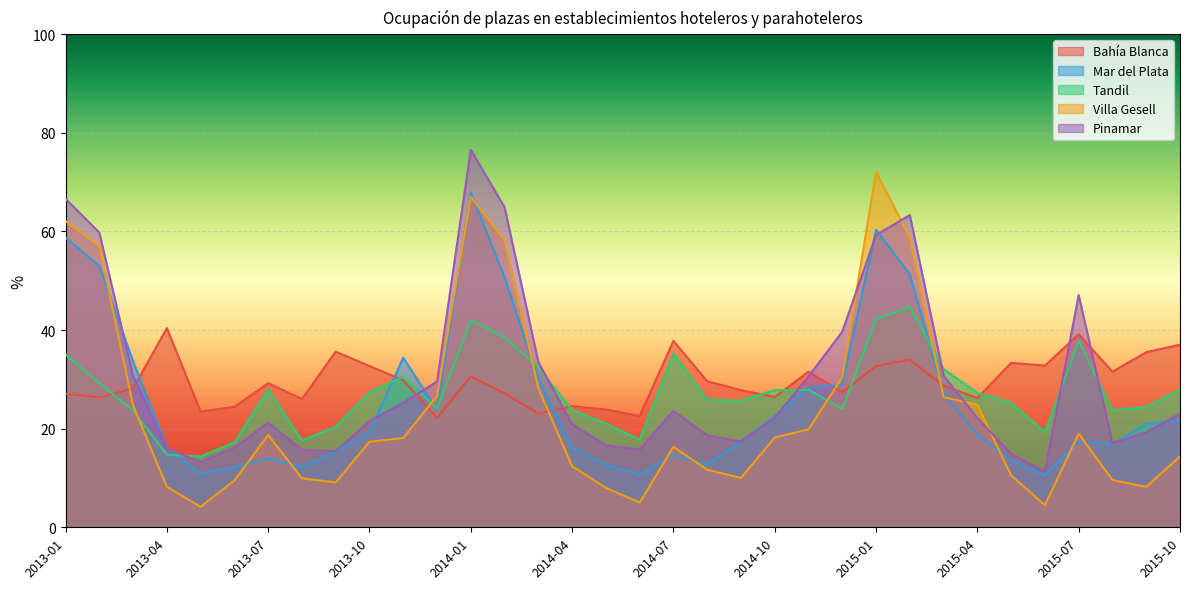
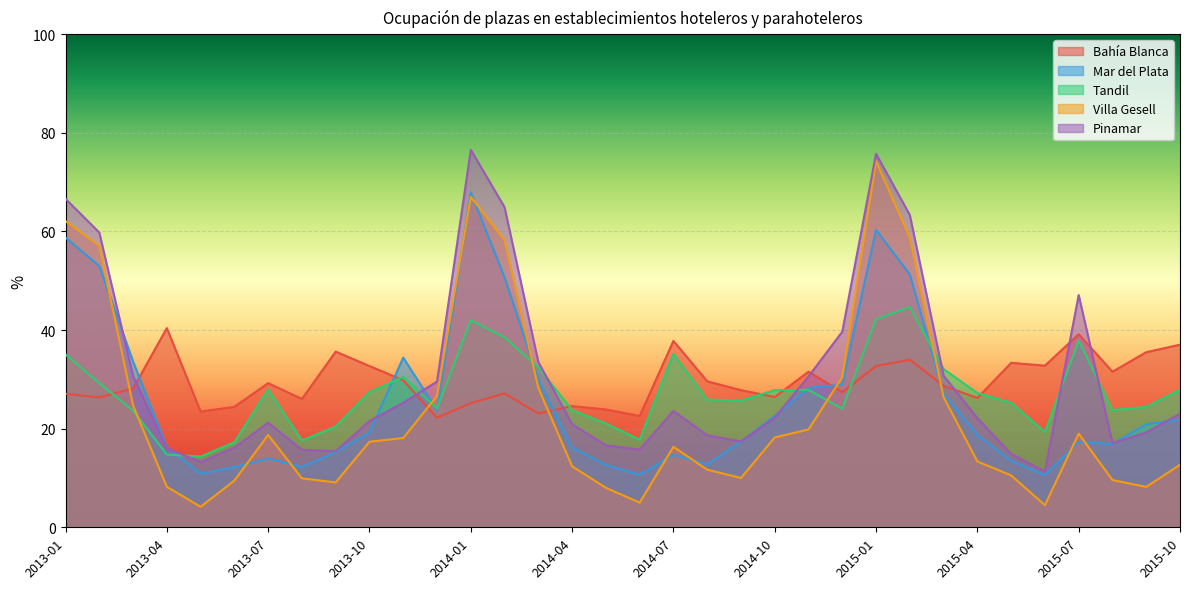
Bahía Blanca, 2014-01: 31 -> 25
Villa Gesell, 2015-01: 72 -> 74
Pinamar, 2015-01: 59 -> 76
Villa Gesell, 2015-04: 25 -> 13
Villa Gesell, 2015-10: 14 -> 13
